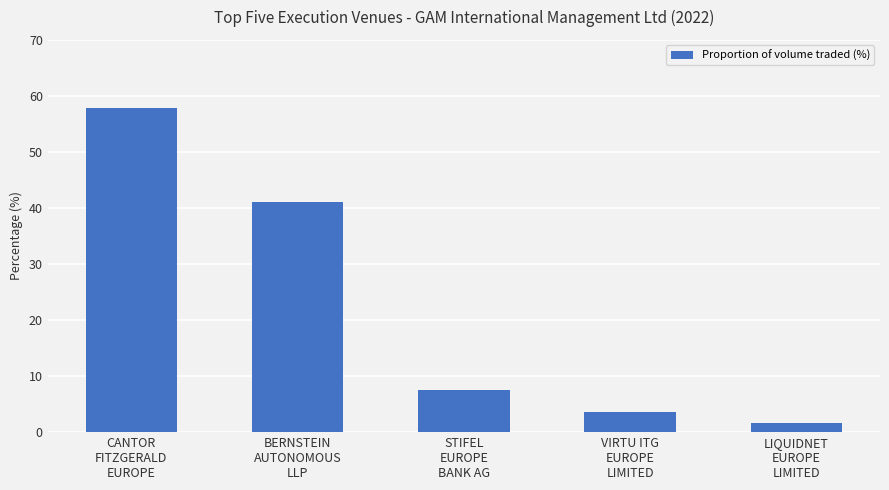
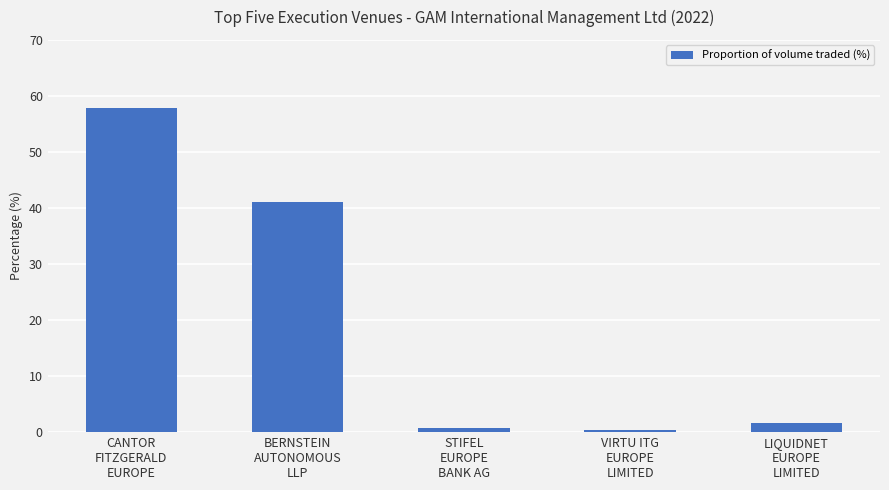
STIFEL EUROPE BANK AG: 8 -> 1
VIRTU ITG EUROPE LIMITED: 4 -> 0
